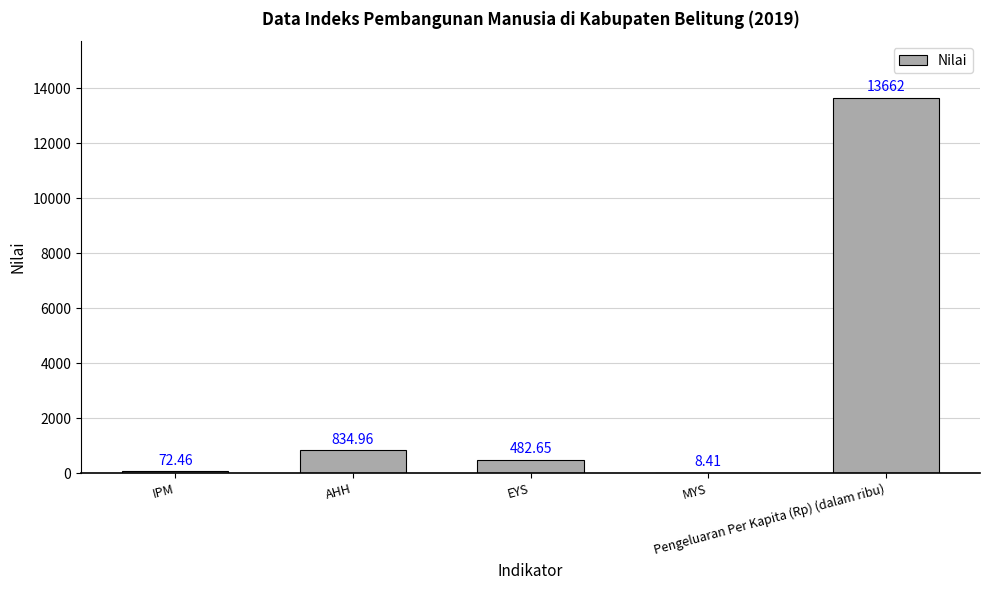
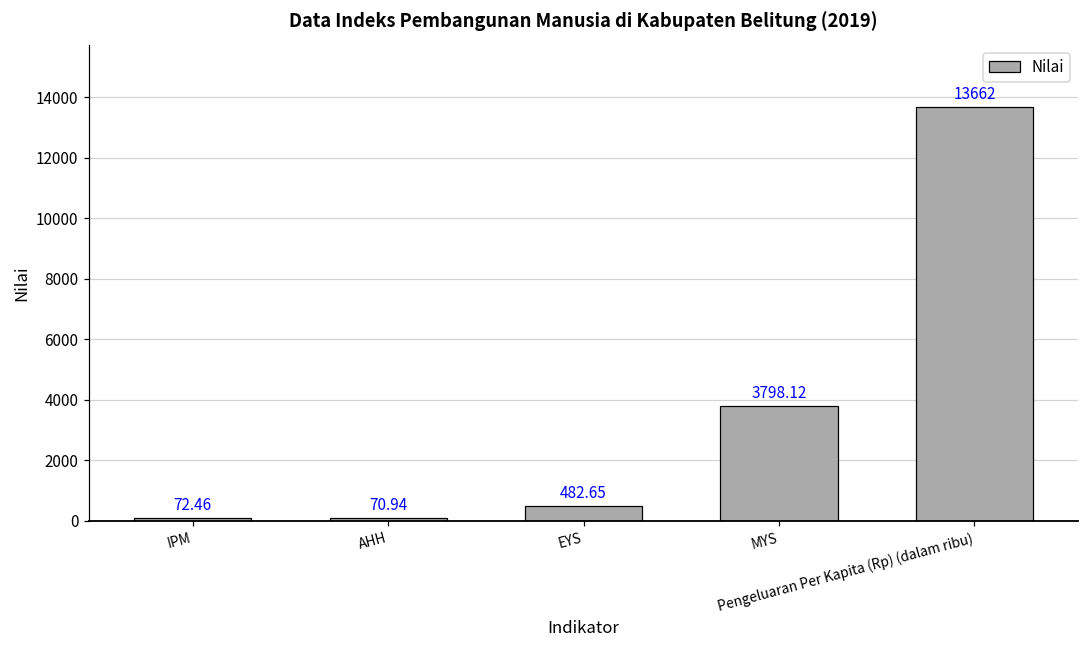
AHH: 834.96 -> 70.94
MYS: 8.41 -> 3798.12
